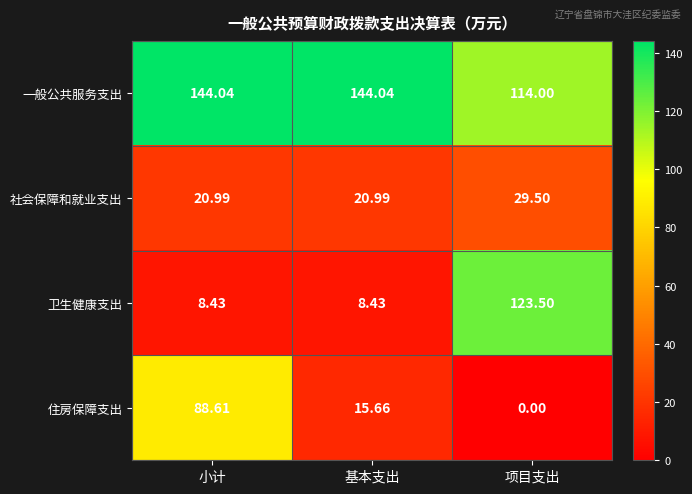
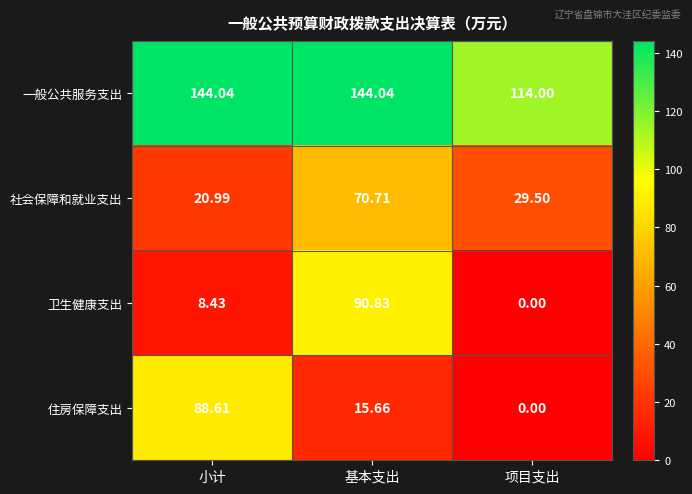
社会保障和就业支出, 基本支出: 20.99 -> 70.71
卫生健康支出, 基本支出: 8.43 -> 90.83
卫生健康支出, 项目支出: 123.50 -> 0.00
